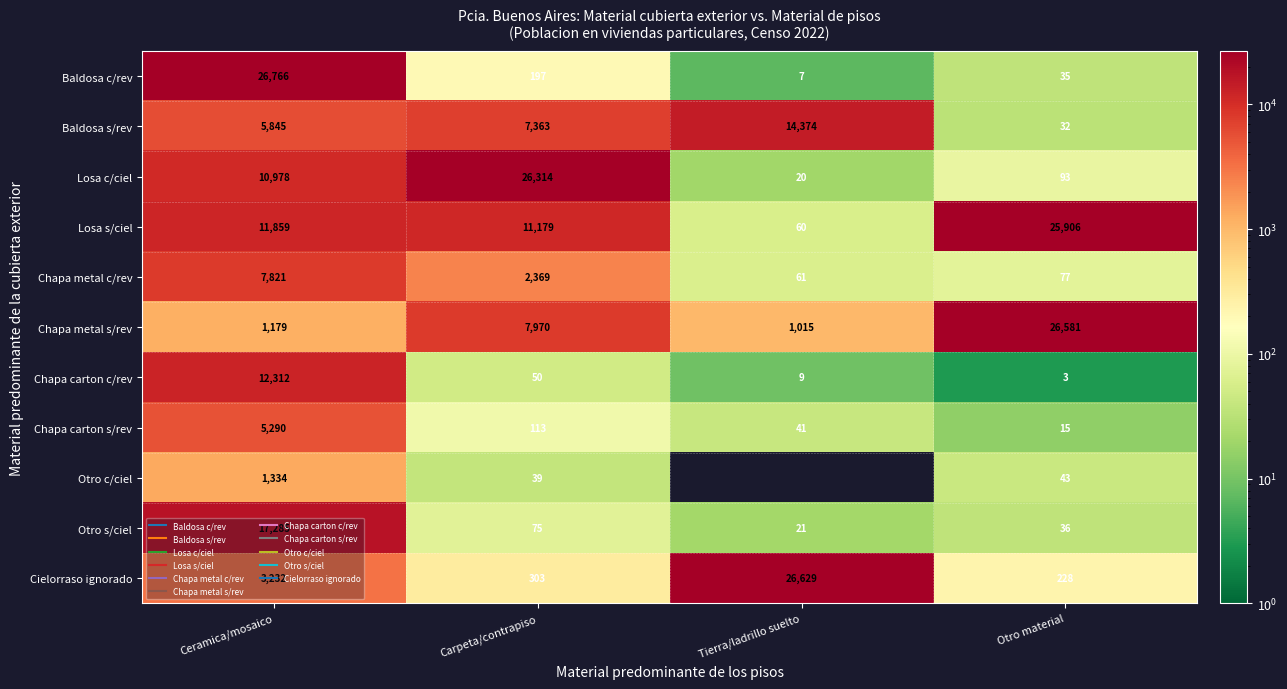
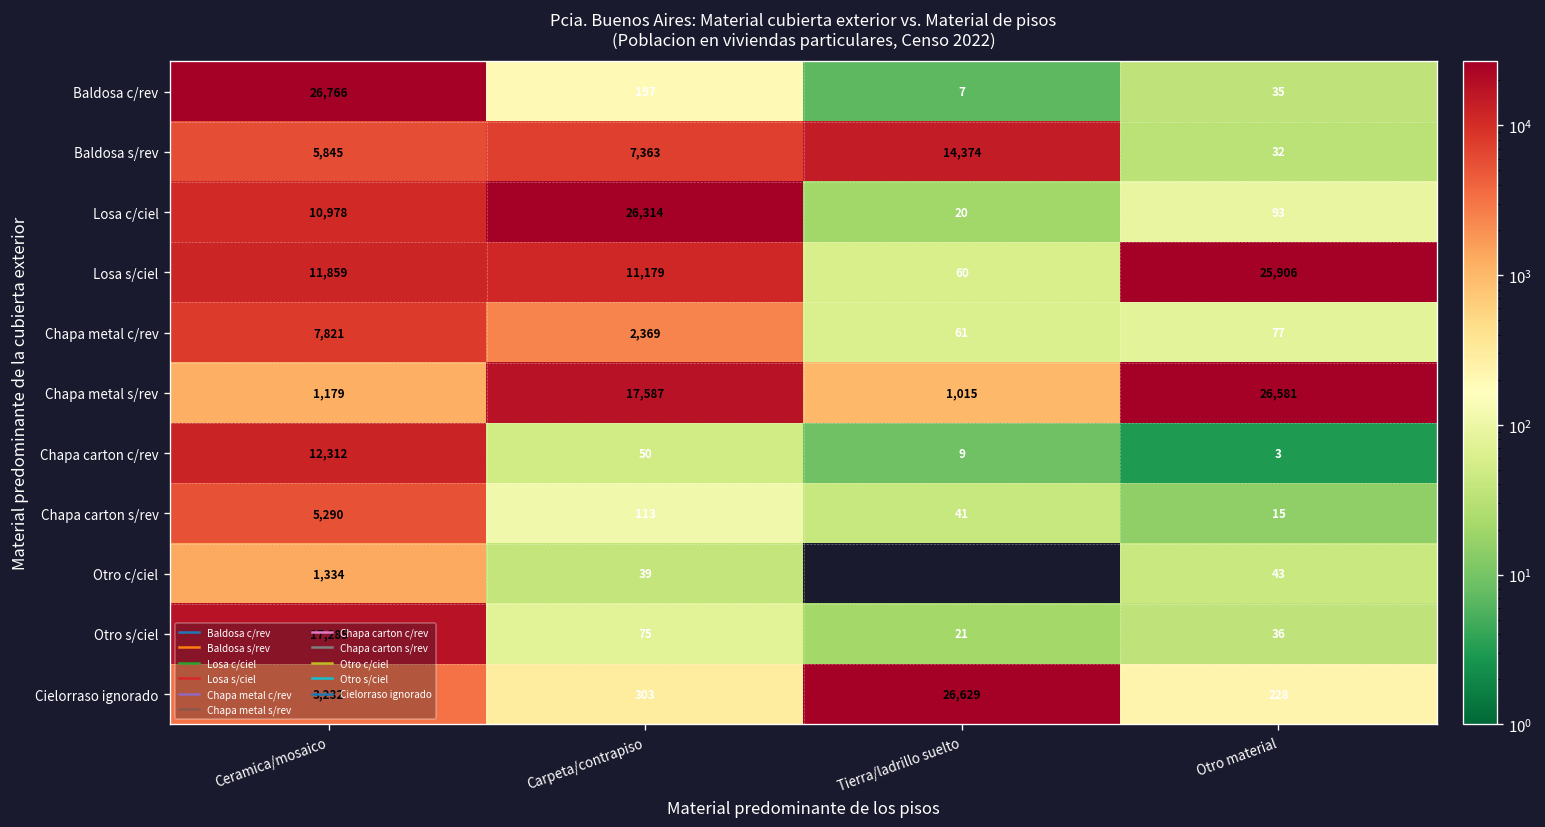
Chapa metal s/rev, Carpeta/contrapiso: 7,970 -> 17,587
